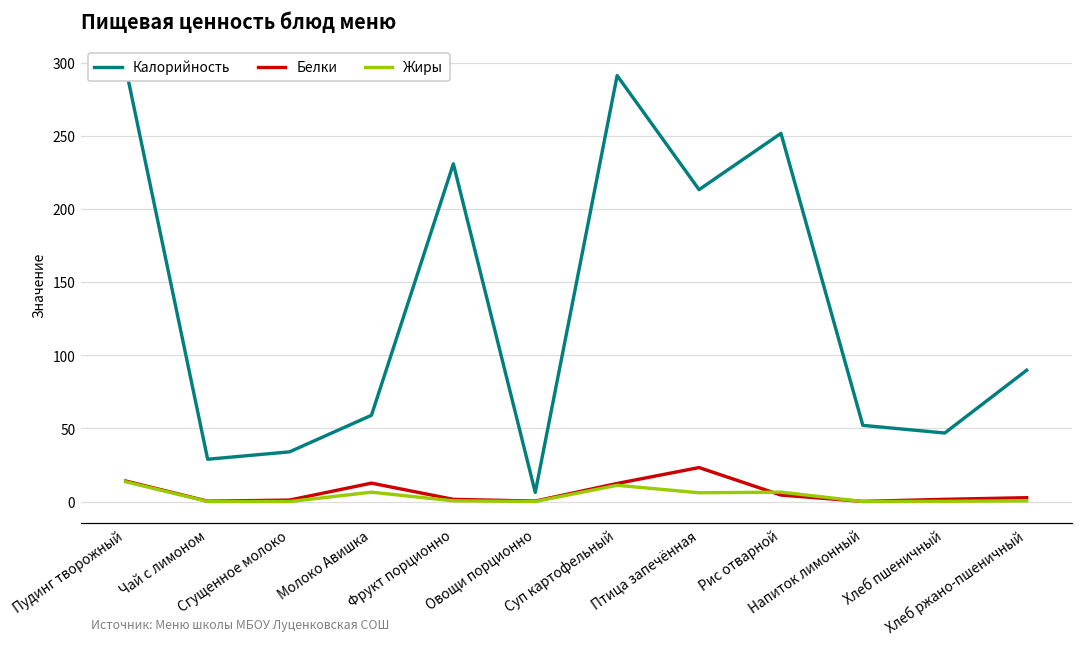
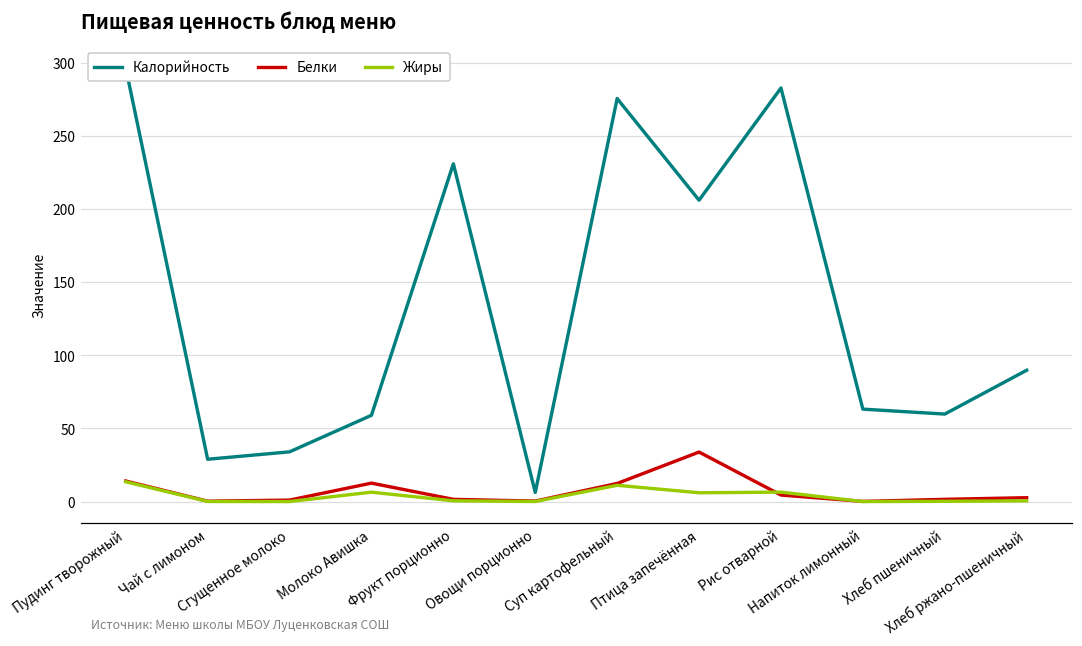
Калорийность, Суп картофельный: 291 -> 276
Калорийность, Птица запечённая: 213 -> 206
Белки, Птица запечённая: 23 -> 34
Калорийность, Рис отварной: 252 -> 283
Калорийность, Напиток лимонный: 52 -> 63
Калорийность, Хлеб пшеничный: 47 -> 60
